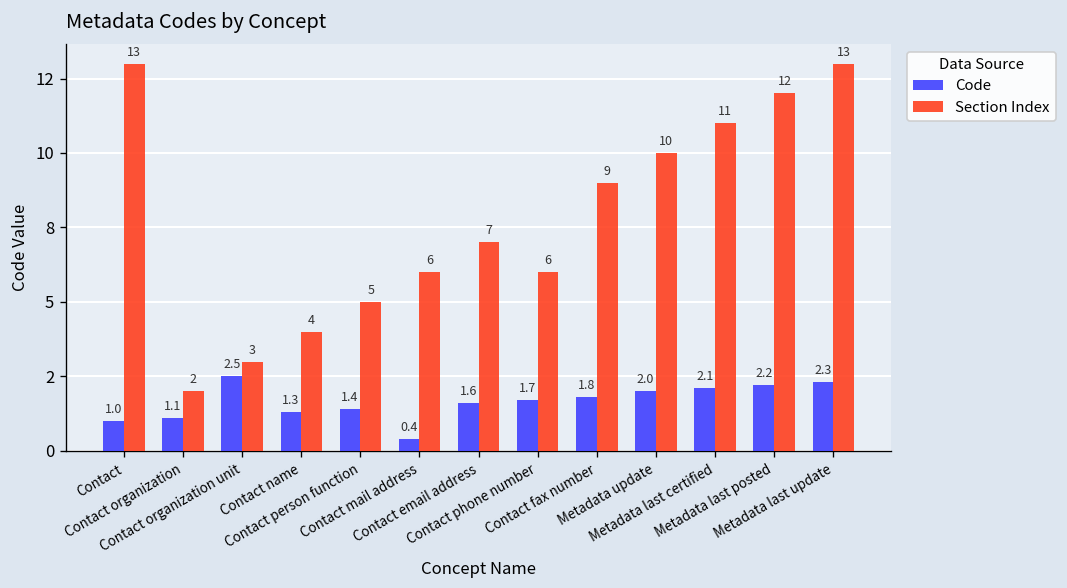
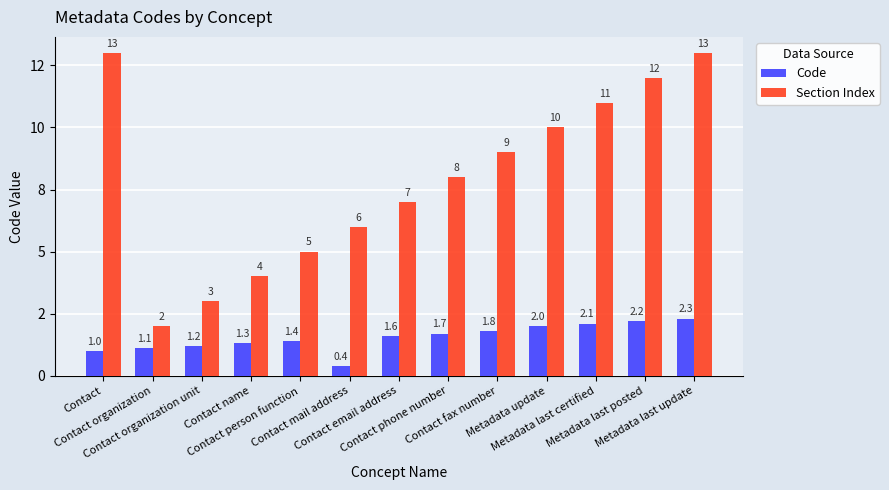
Code, Contact organization unit: 2.5 -> 1.2
Section Index, Contact phone number: 6 -> 8
